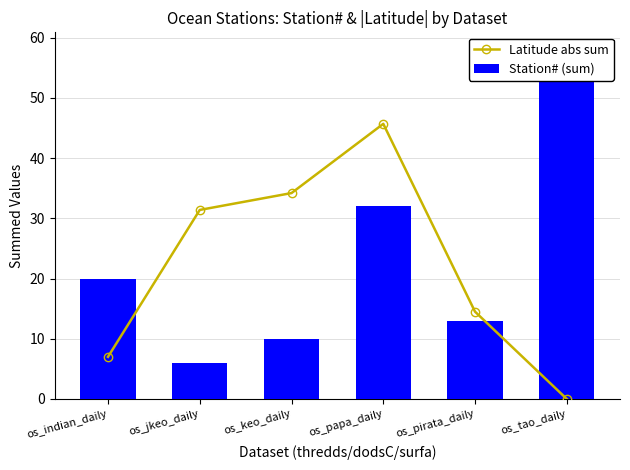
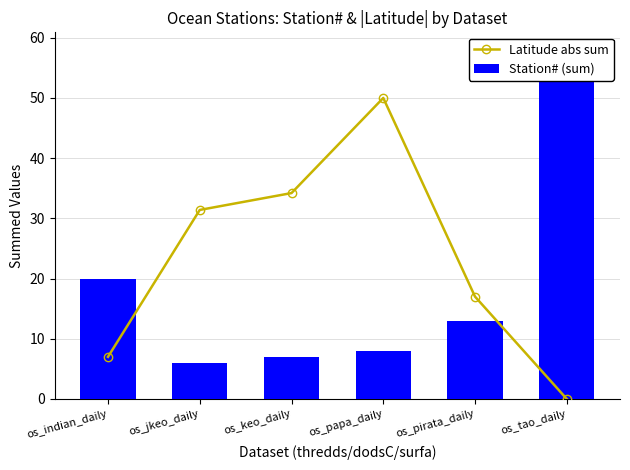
Station# (sum), os_keo_daily: 10 -> 7
Station# (sum), os_papa_daily: 32 -> 8
Latitude abs sum, os_papa_daily: 46 -> 50
Latitude abs sum, os_pirata_daily: 15 -> 17
